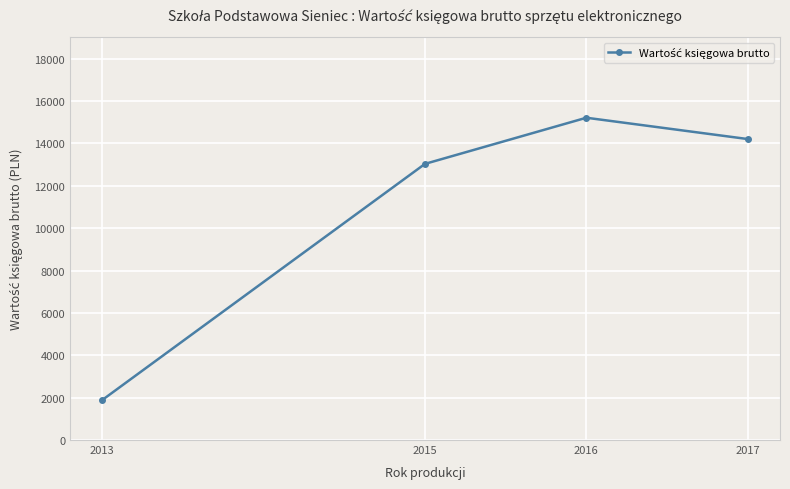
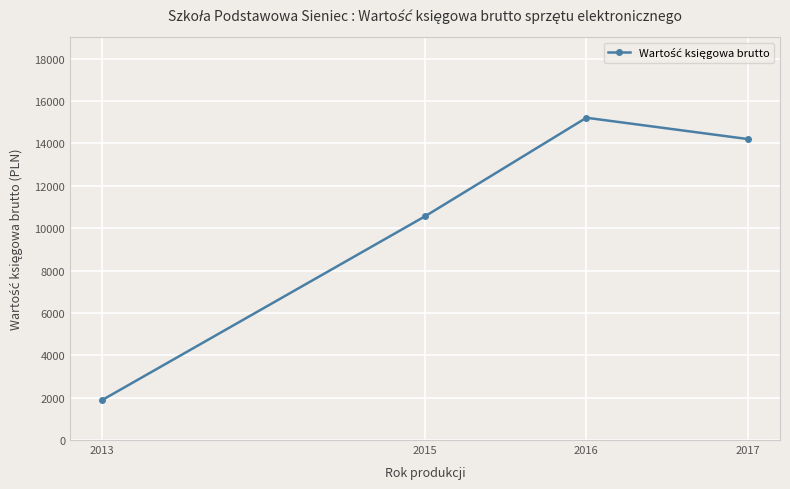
2015: 13000 -> 10600
